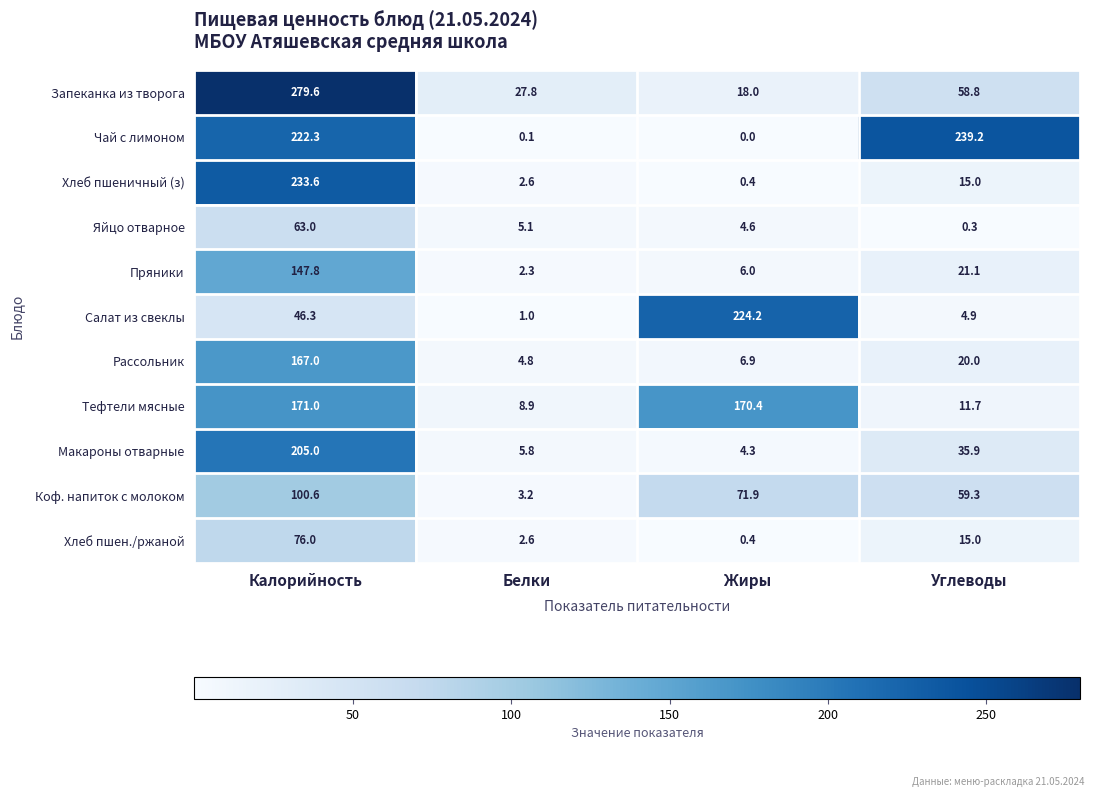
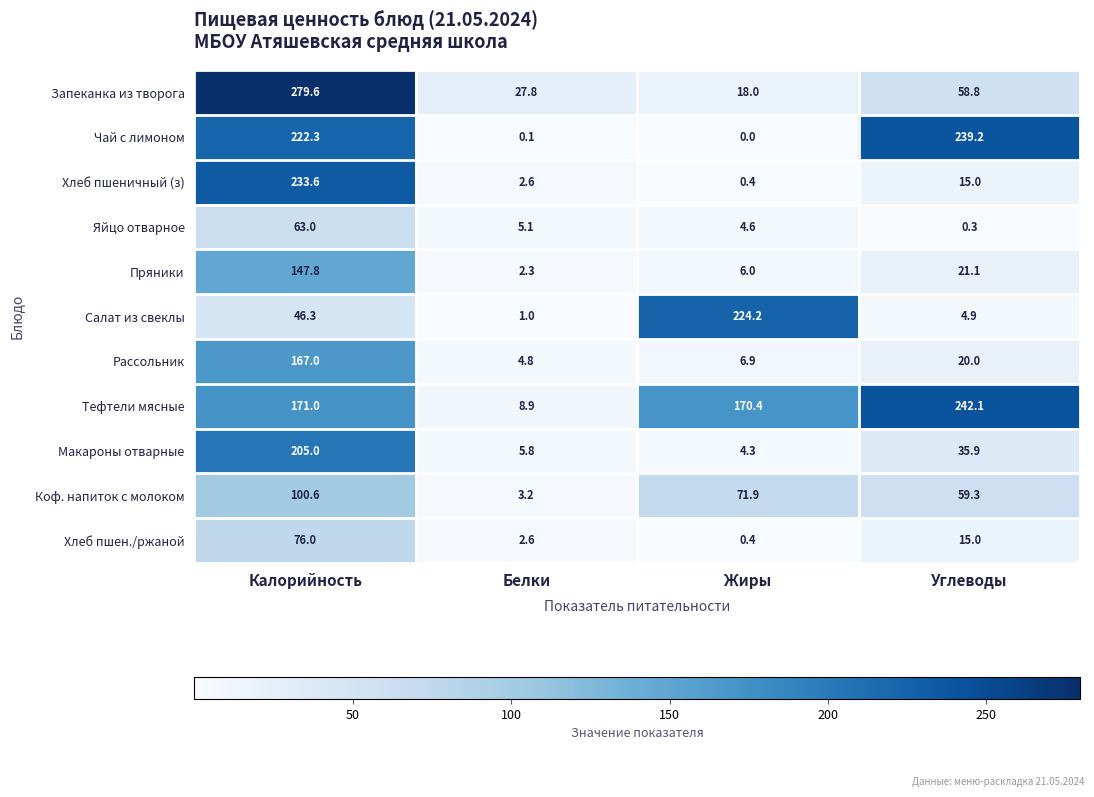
Тефтели мясные, Углеводы: 11.7 -> 242.1
